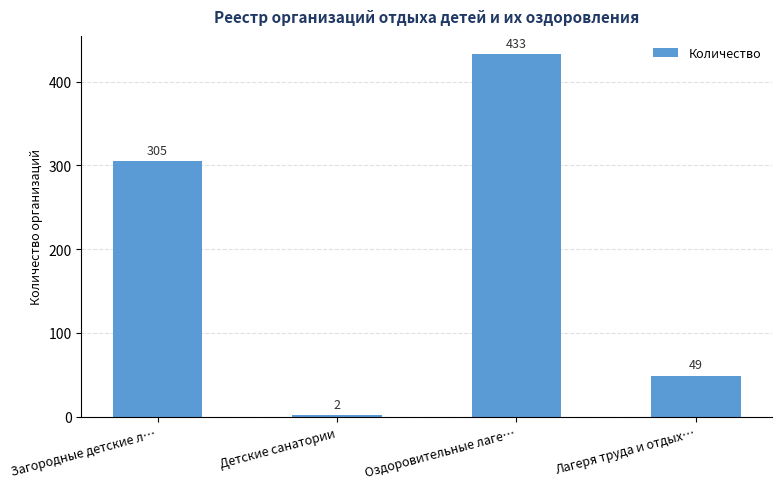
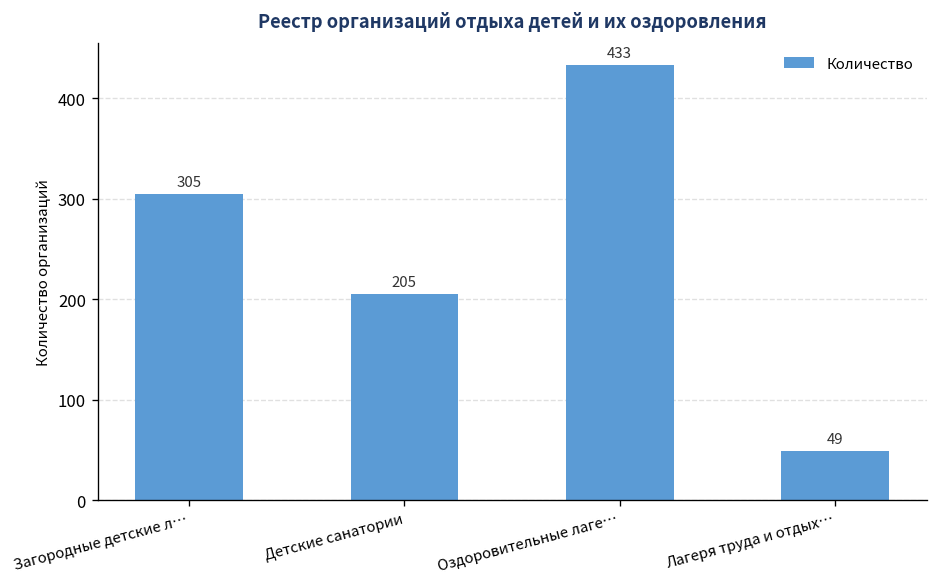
Детские санатории: 2 -> 205
